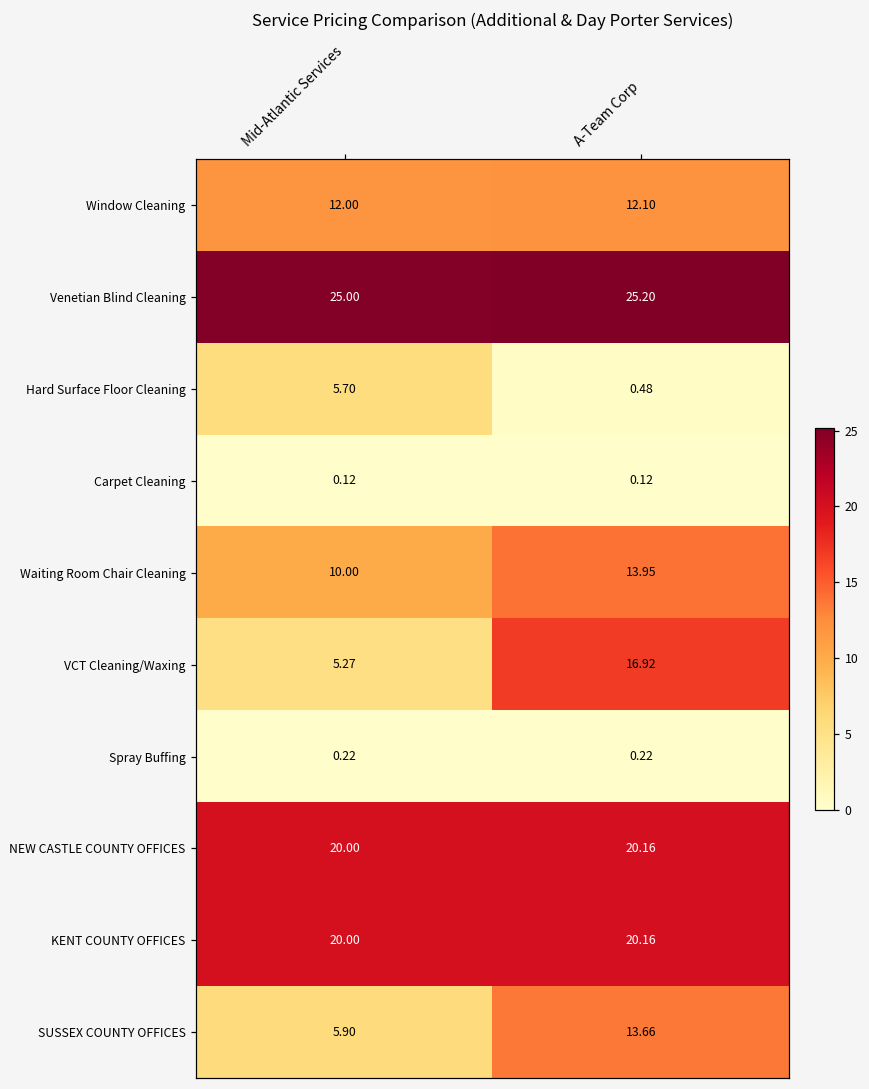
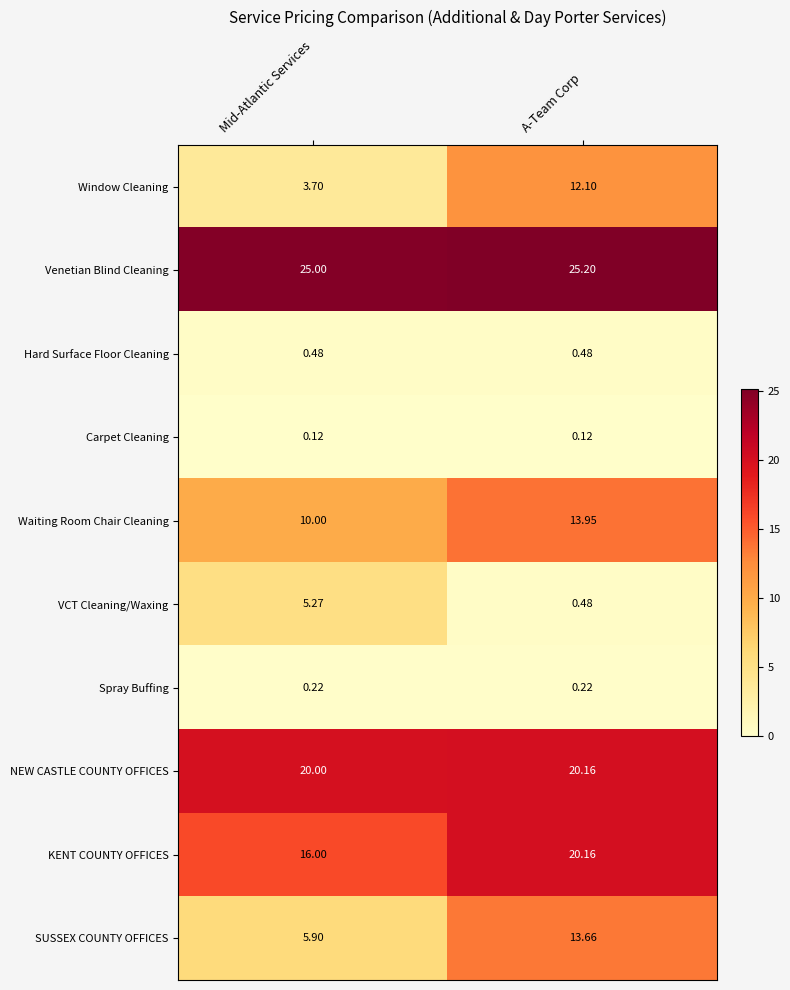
Window Cleaning, Mid-Atlantic Services: 12.00 -> 3.70
Hard Surface Floor Cleaning, Mid-Atlantic Services: 5.70 -> 0.48
VCT Cleaning/Waxing, A-Team Corp: 16.92 -> 0.48
KENT COUNTY OFFICES, Mid-Atlantic Services: 20.00 -> 16.00
